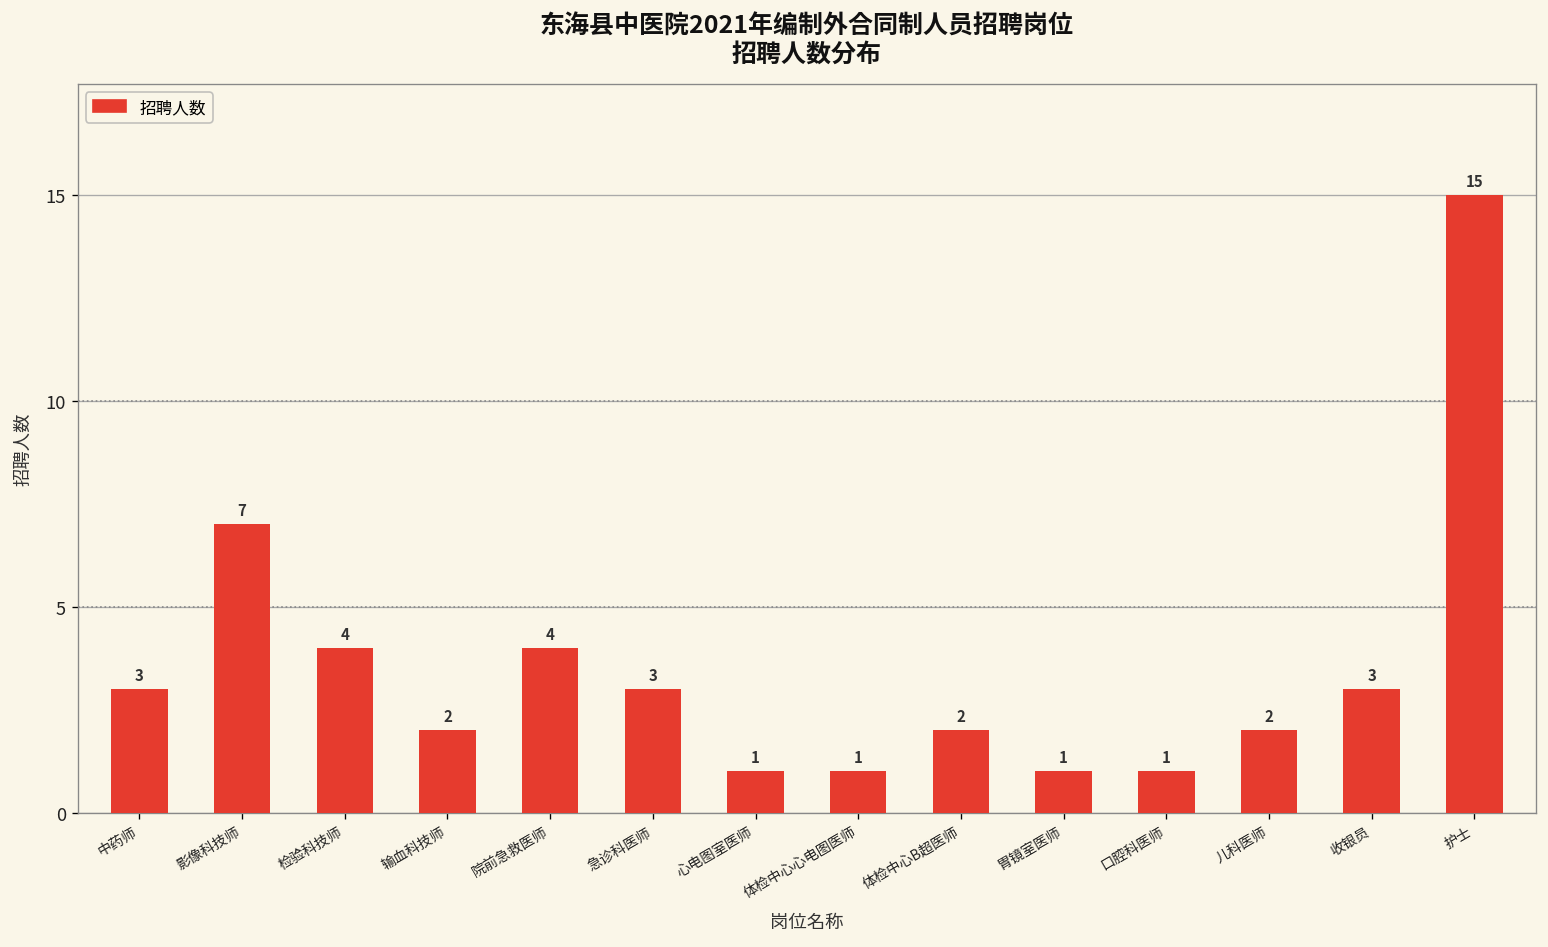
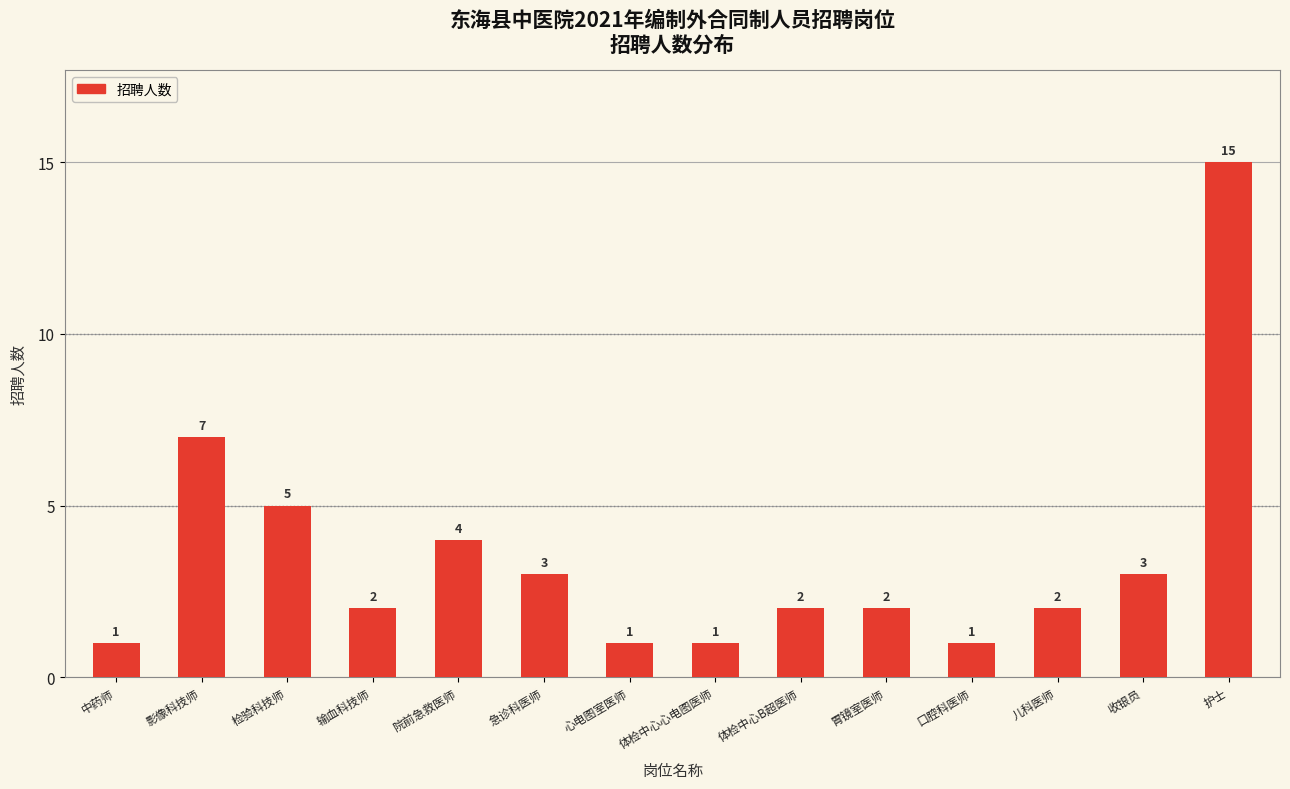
中药师: 3 -> 1
检验科技师: 4 -> 5
胃镜室医师: 1 -> 2
